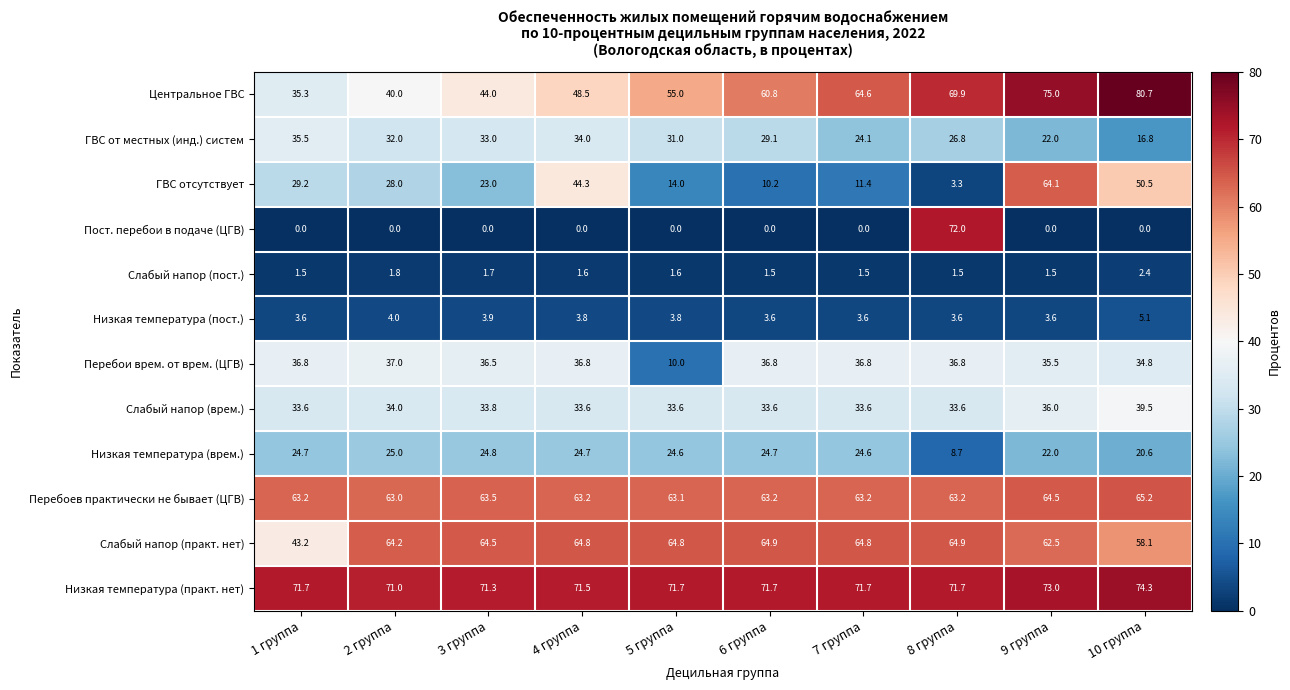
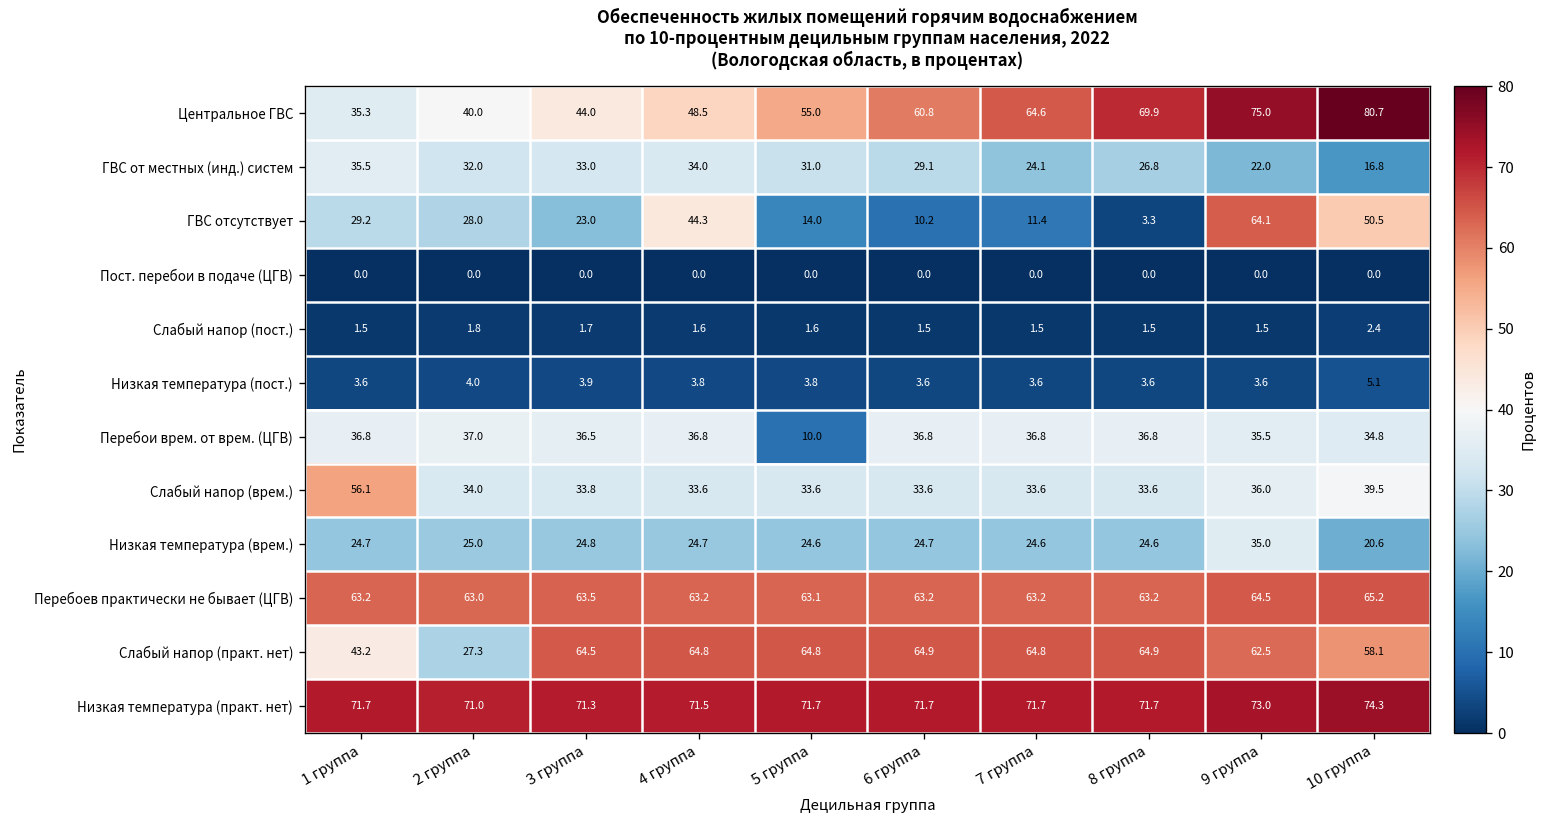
Пост. перебои в подаче (ЦГВ), 8 группа: 72.0 -> 0.0
Слабый напор (врем.), 1 группа: 33.6 -> 56.1
Низкая температура (врем.), 8 группа: 8.7 -> 24.6
Низкая температура (врем.), 9 группа: 22.0 -> 35.0
Слабый напор (практ. нет), 2 группа: 64.2 -> 27.3
